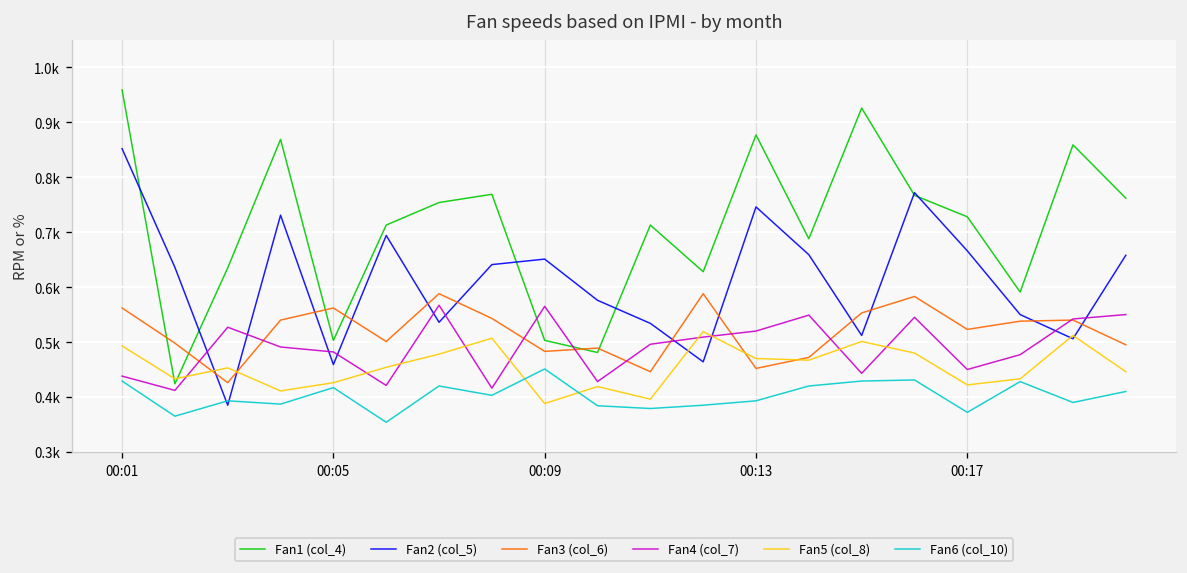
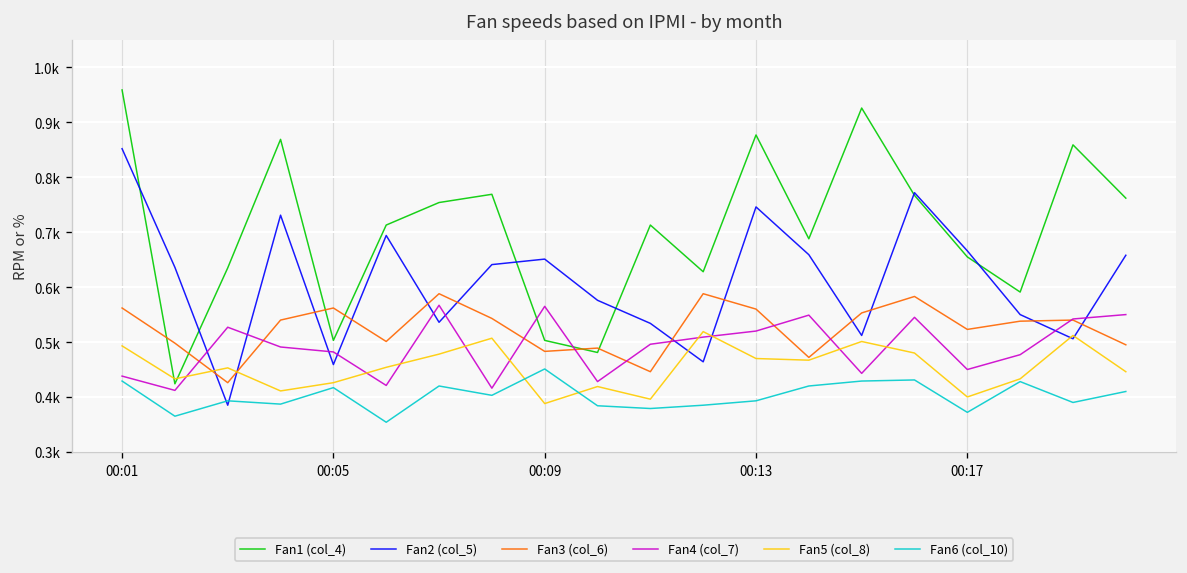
Fan3 (col_6), 00:13: 450 -> 560
Fan1 (col_4), 00:17: 730 -> 660
Fan5 (col_8), 00:17: 420 -> 400
